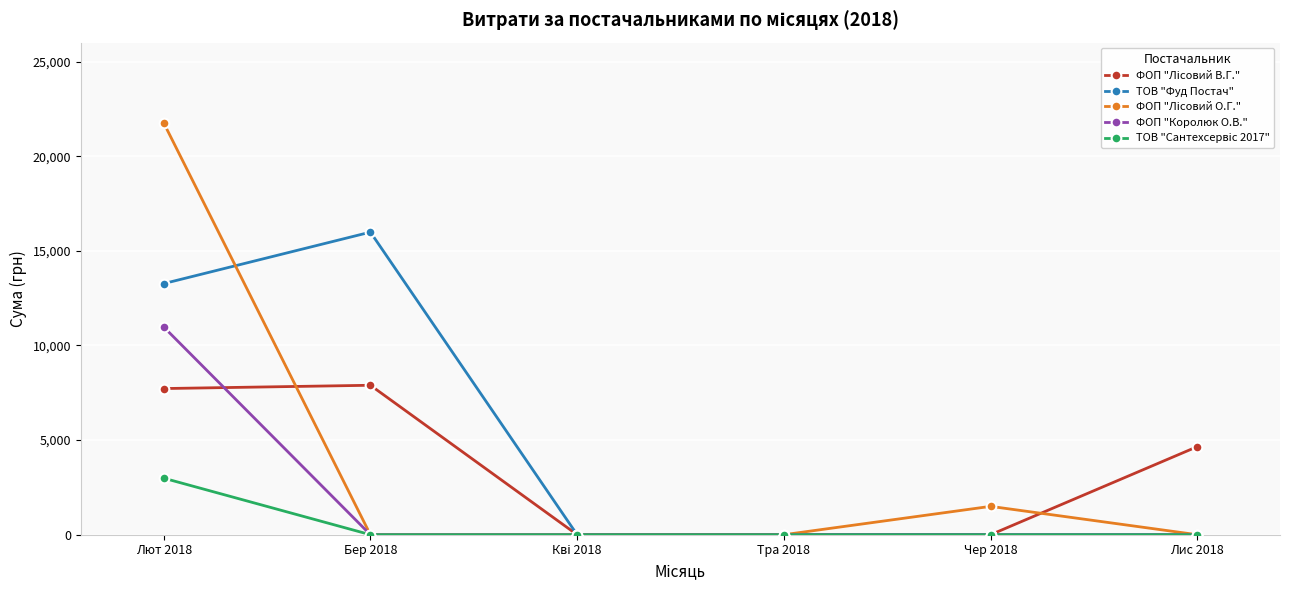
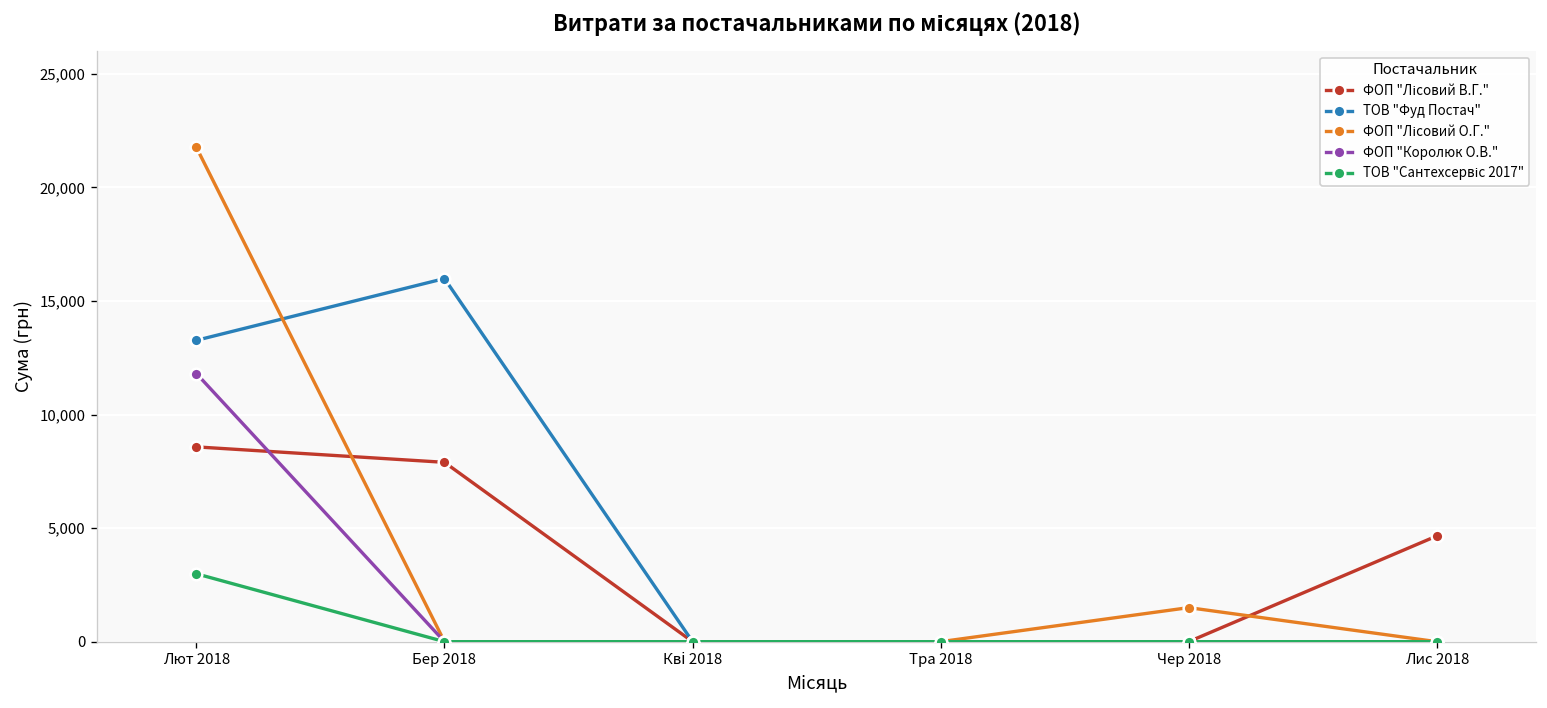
ФОП "Лісовий В.Г.", Лют 2018: 7,700 -> 8,600
ФОП "Королюк О.В.", Лют 2018: 11,000 -> 11,800
